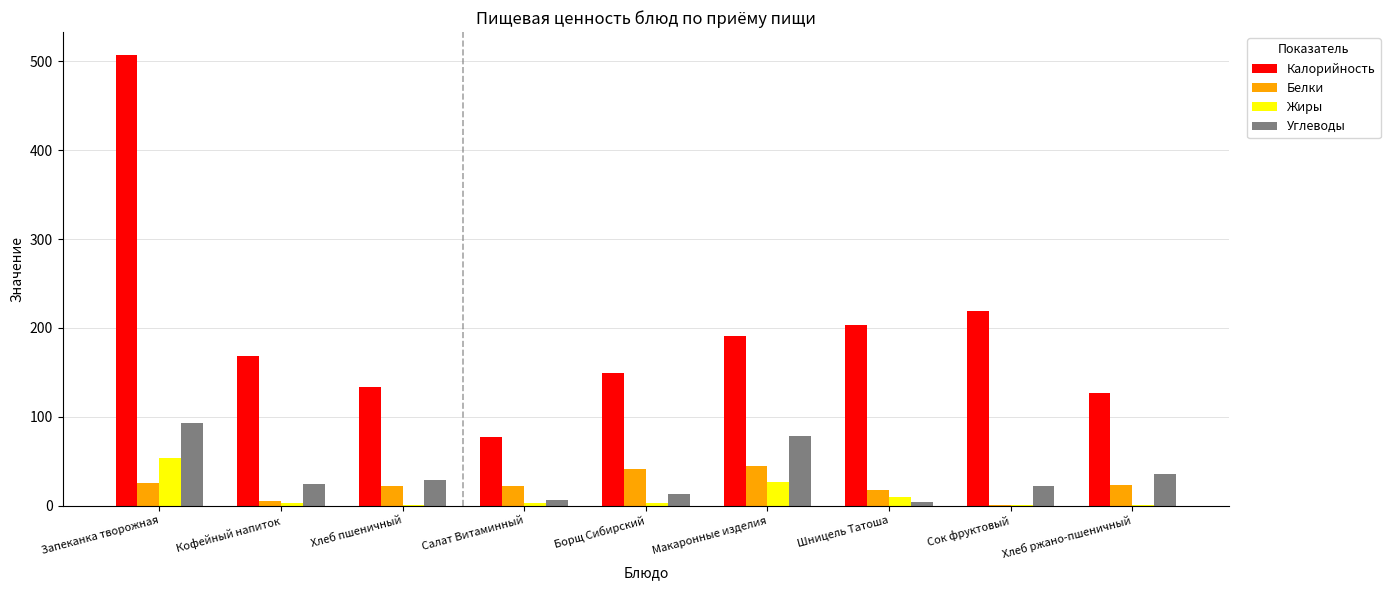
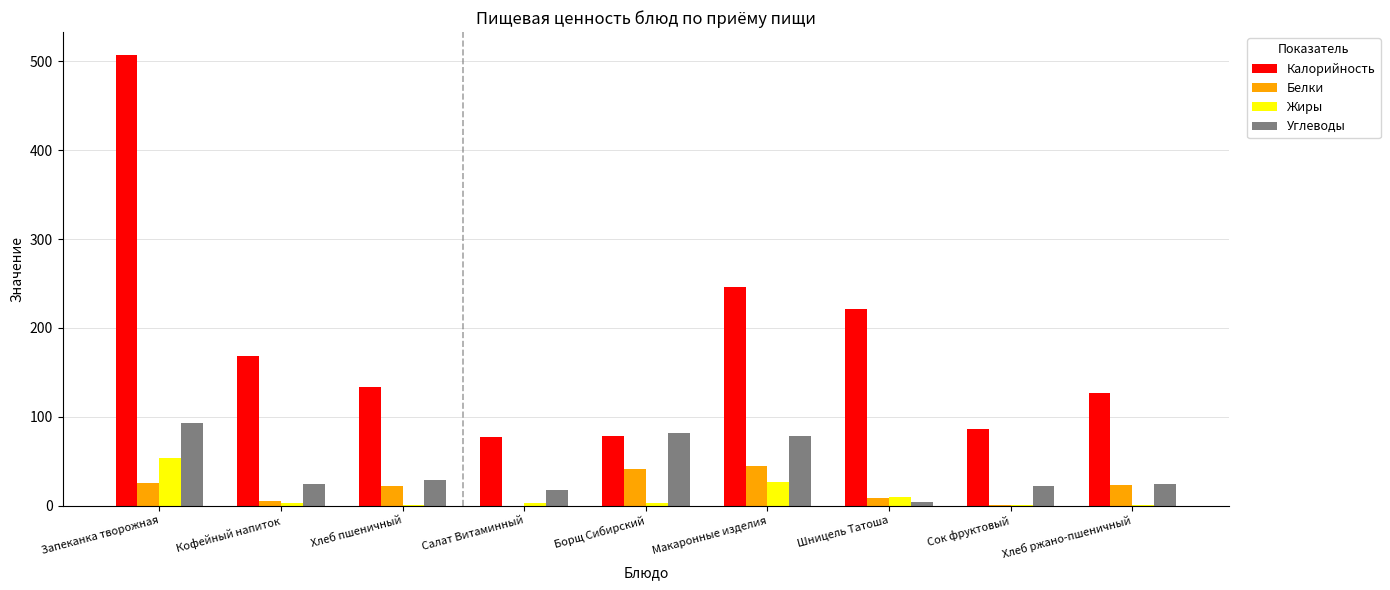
Белки, Салат Витаминный: 20 -> 0
Углеводы, Салат Витаминный: 10 -> 20
Калорийность, Борщ Сибирский: 150 -> 80
Углеводы, Борщ Сибирский: 10 -> 80
Калорийность, Макаронные изделия: 190 -> 250
Калорийность, Шницель Татоша: 200 -> 220
Белки, Шницель Татоша: 20 -> 10
Калорийность, Сок фруктовый: 220 -> 90
Углеводы, Хлеб ржано-пшеничный: 40 -> 20
